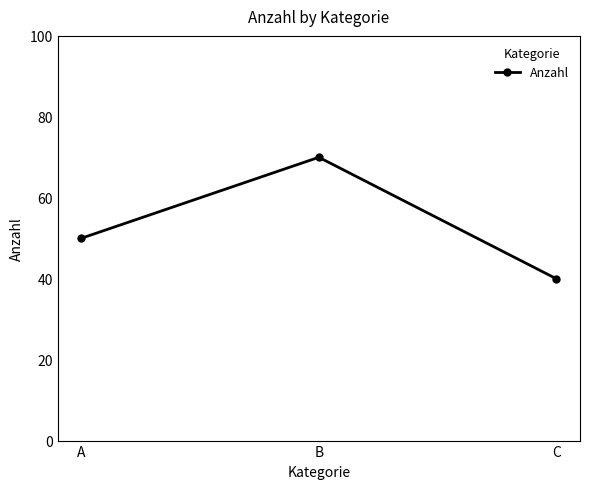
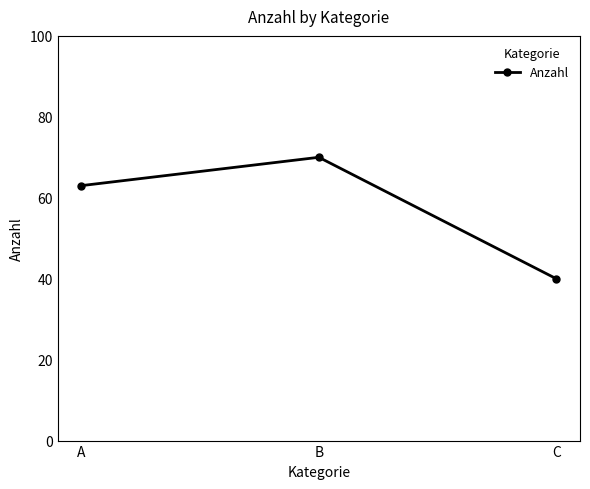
A: 50 -> 63
